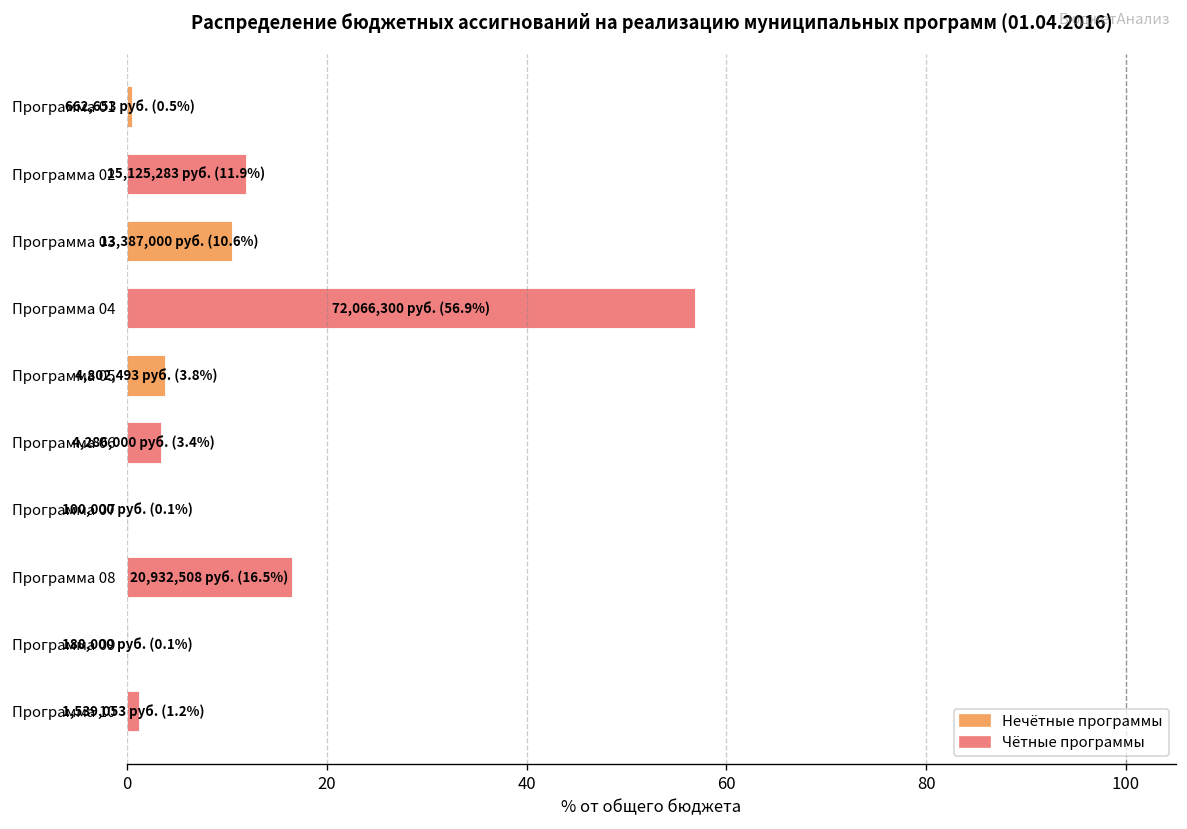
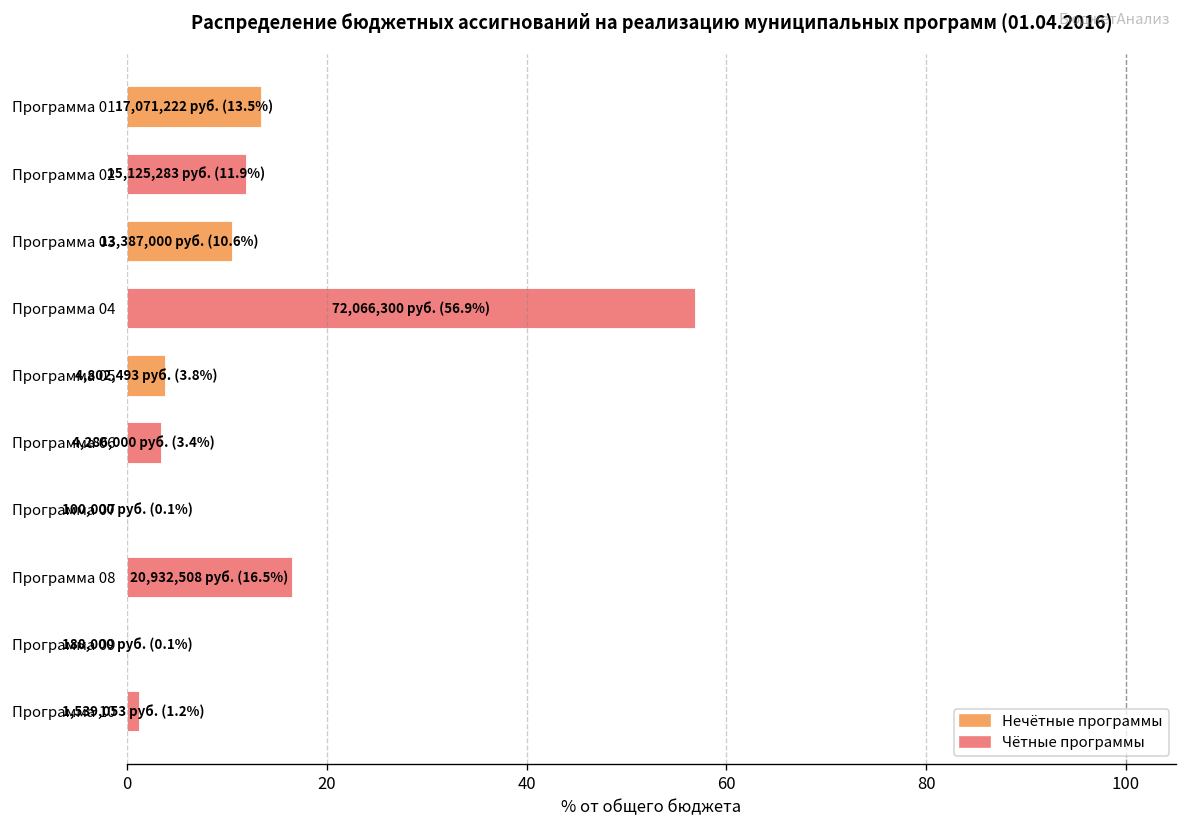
Программа 01: 662,653 руб. (0.5%) -> 17,071,222 руб. (13.5%)
